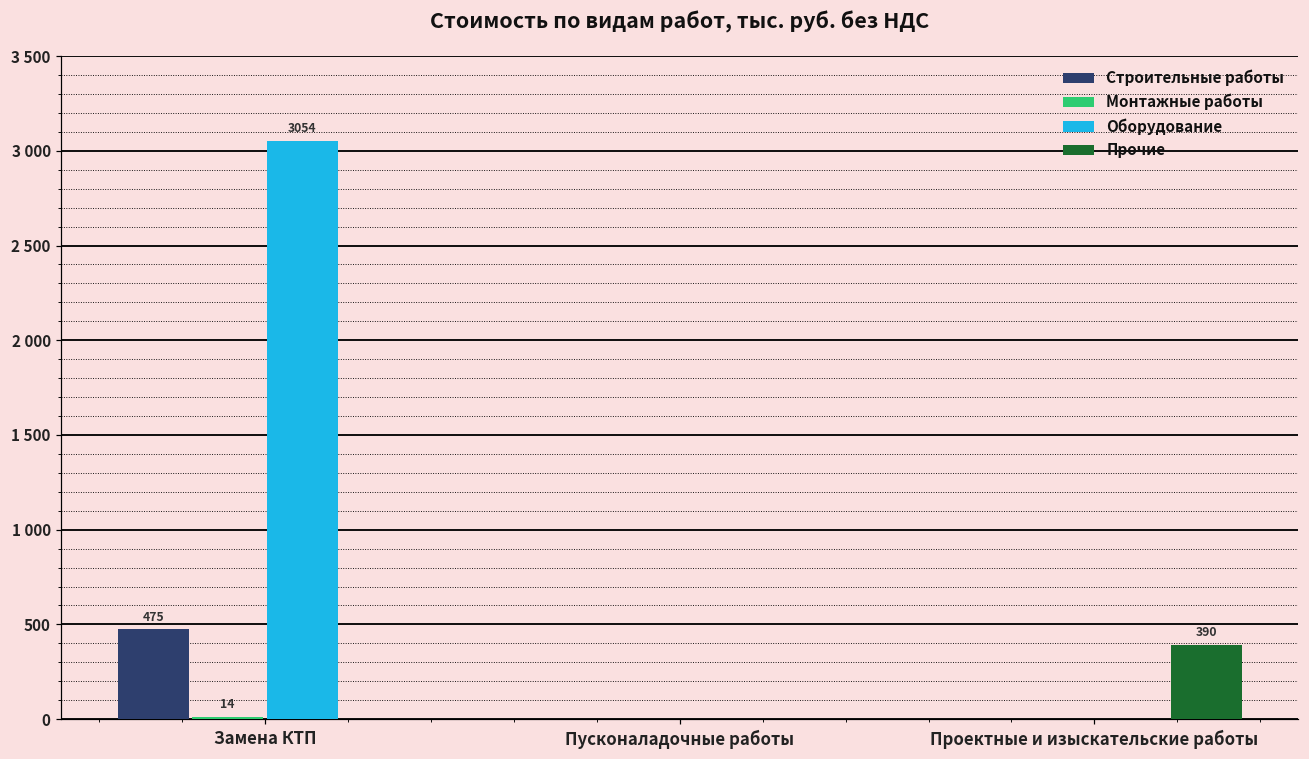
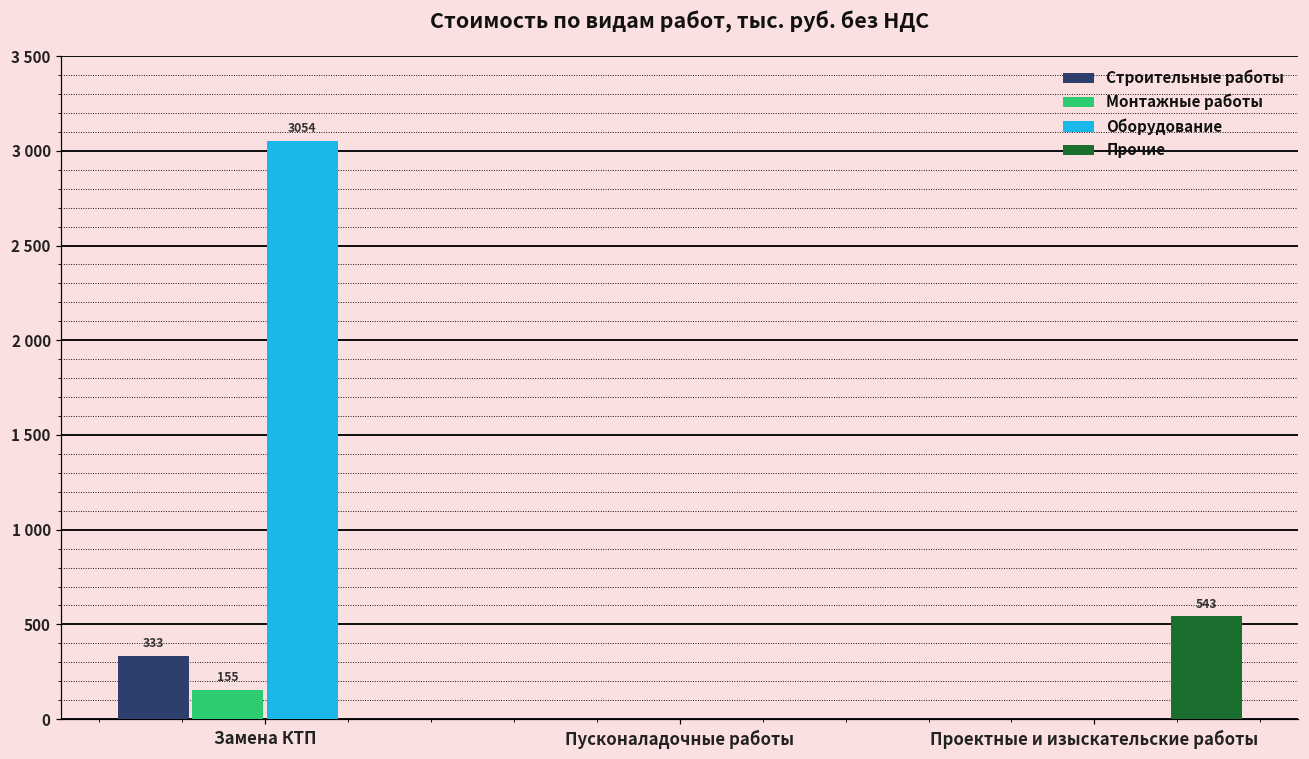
Строительные работы, Замена КТП: 475 -> 333
Монтажные работы, Замена КТП: 14 -> 155
Прочие, Проектные и изыскательские работы: 390 -> 543
